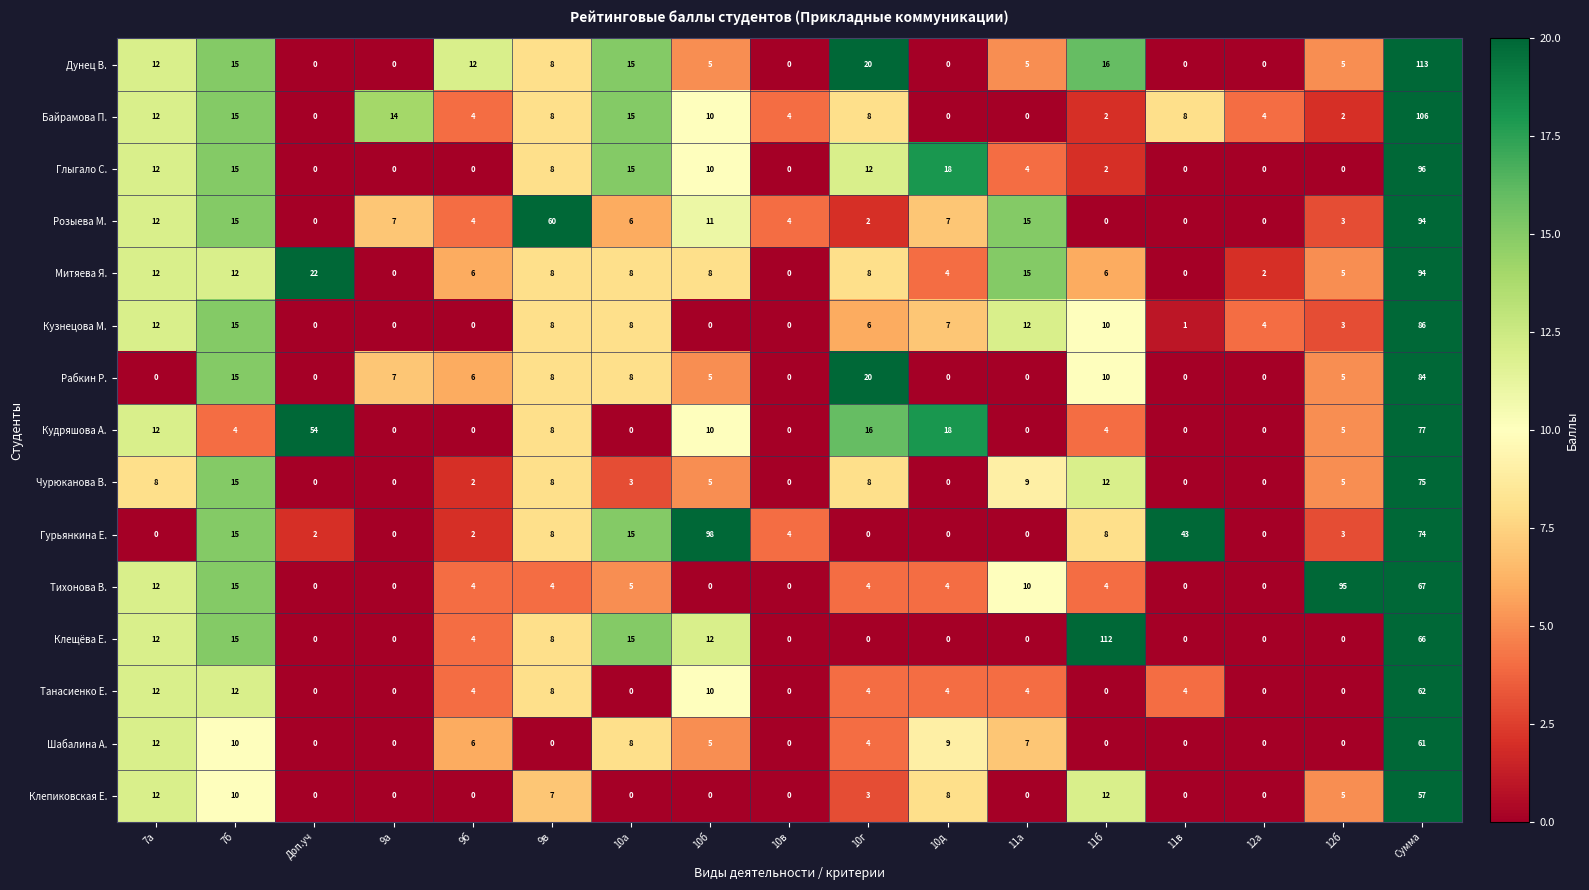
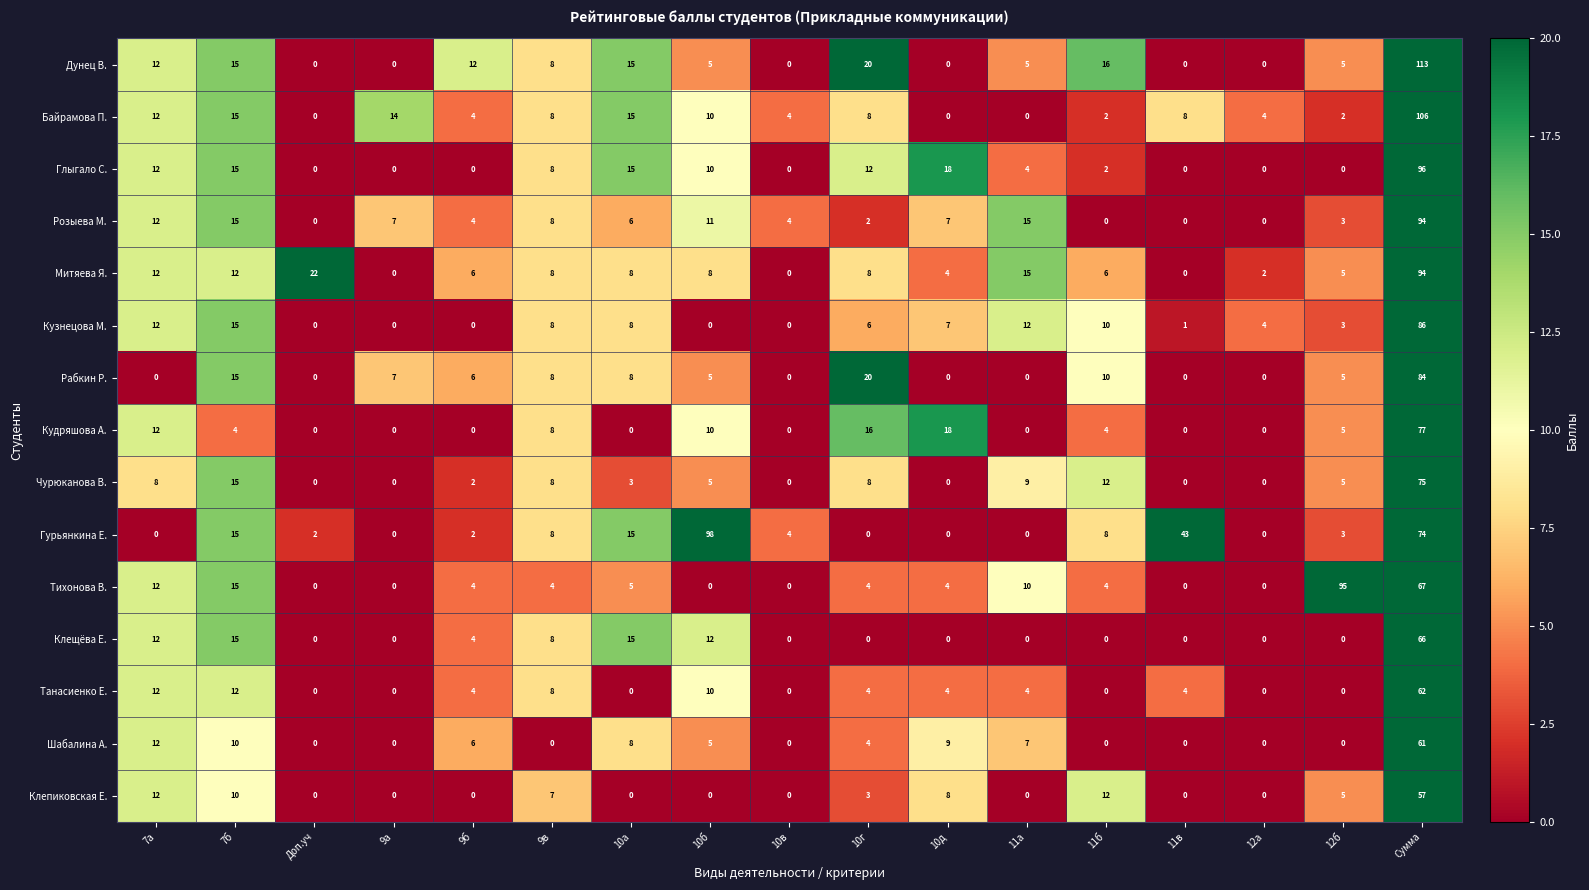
Розыева М., 9в: 60 -> 8
Кудряшова А., Доп.уч: 54 -> 0
Клещёва Е., 11б: 112 -> 0
